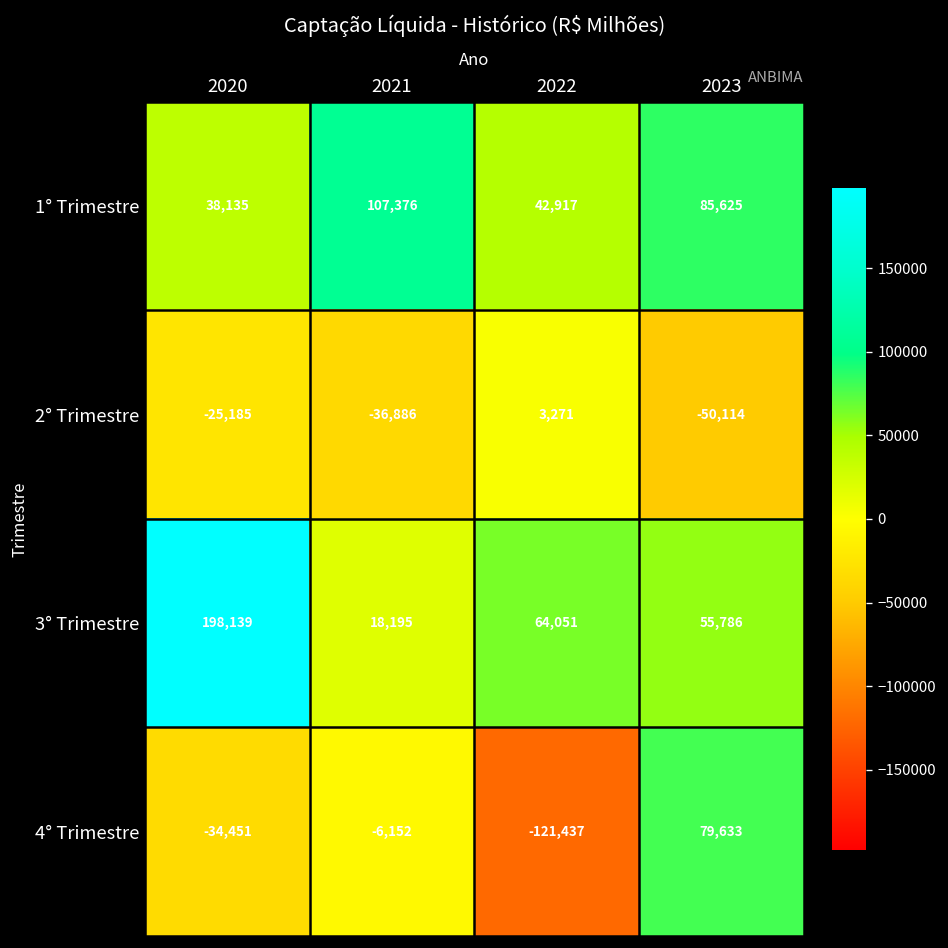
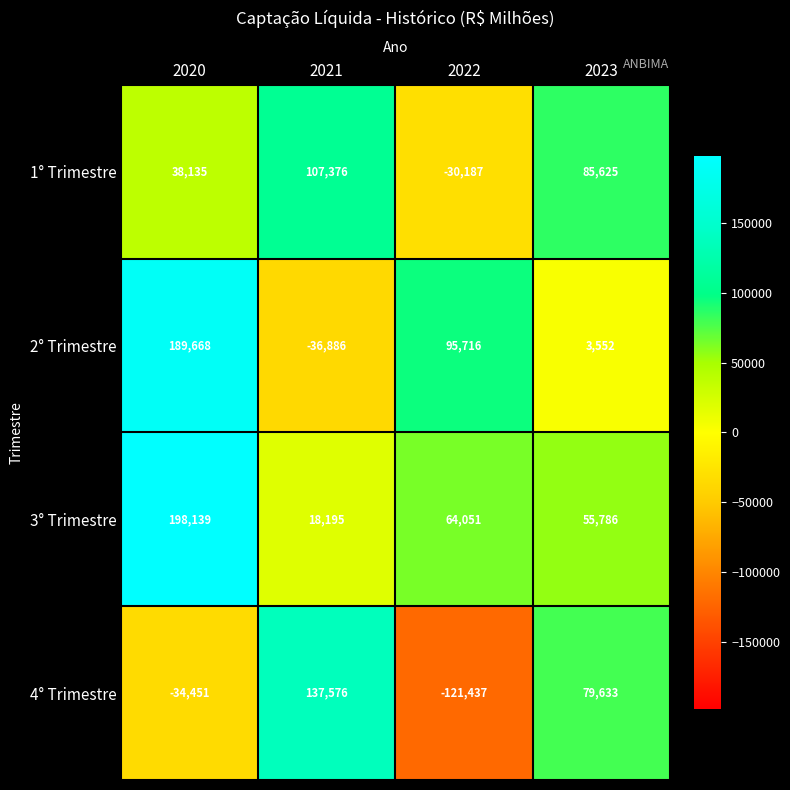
1° Trimestre, 2022: 42,917 -> -30,187
2° Trimestre, 2020: -25,185 -> 189,668
2° Trimestre, 2022: 3,271 -> 95,716
2° Trimestre, 2023: -50,114 -> 3,552
4° Trimestre, 2021: -6,152 -> 137,576
